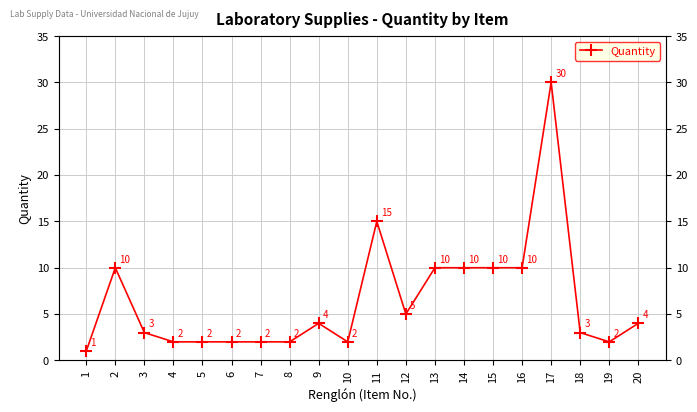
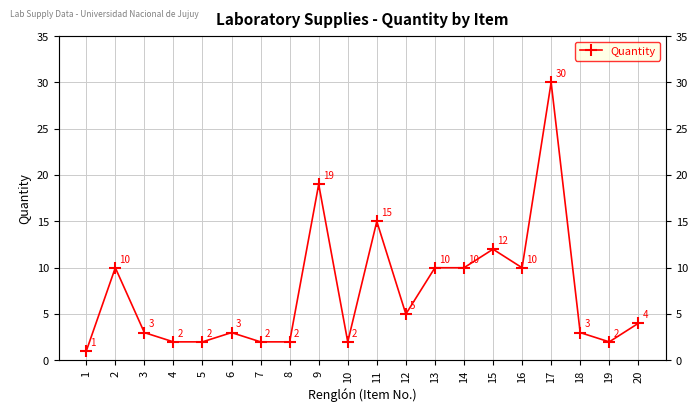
6: 2 -> 3
9: 4 -> 19
15: 10 -> 12
